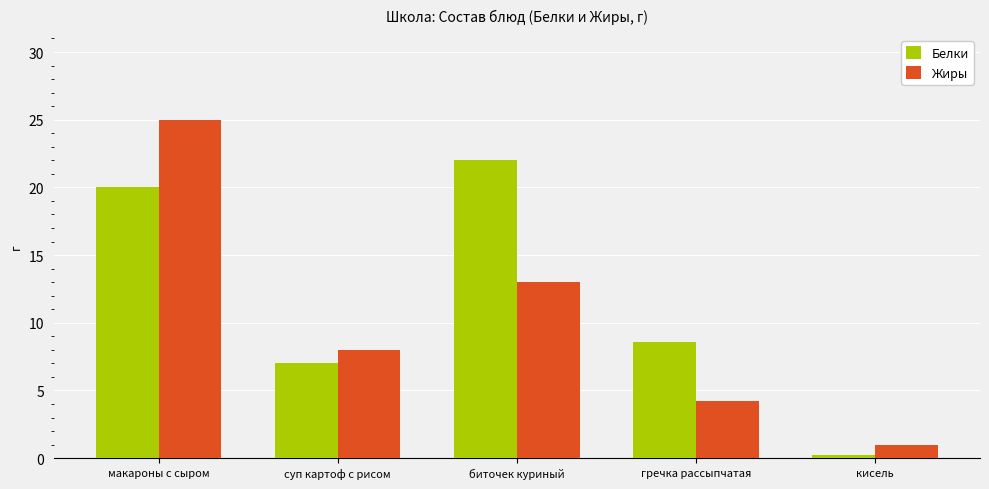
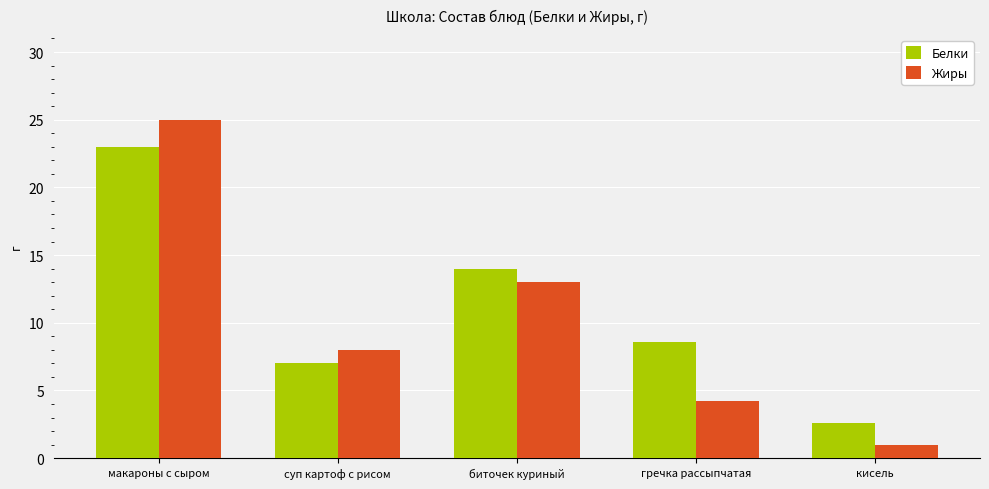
Белки, макароны с сыром: 20 -> 23
Белки, биточек куриный: 22 -> 14
Белки, кисель: 0.2 -> 2.6
